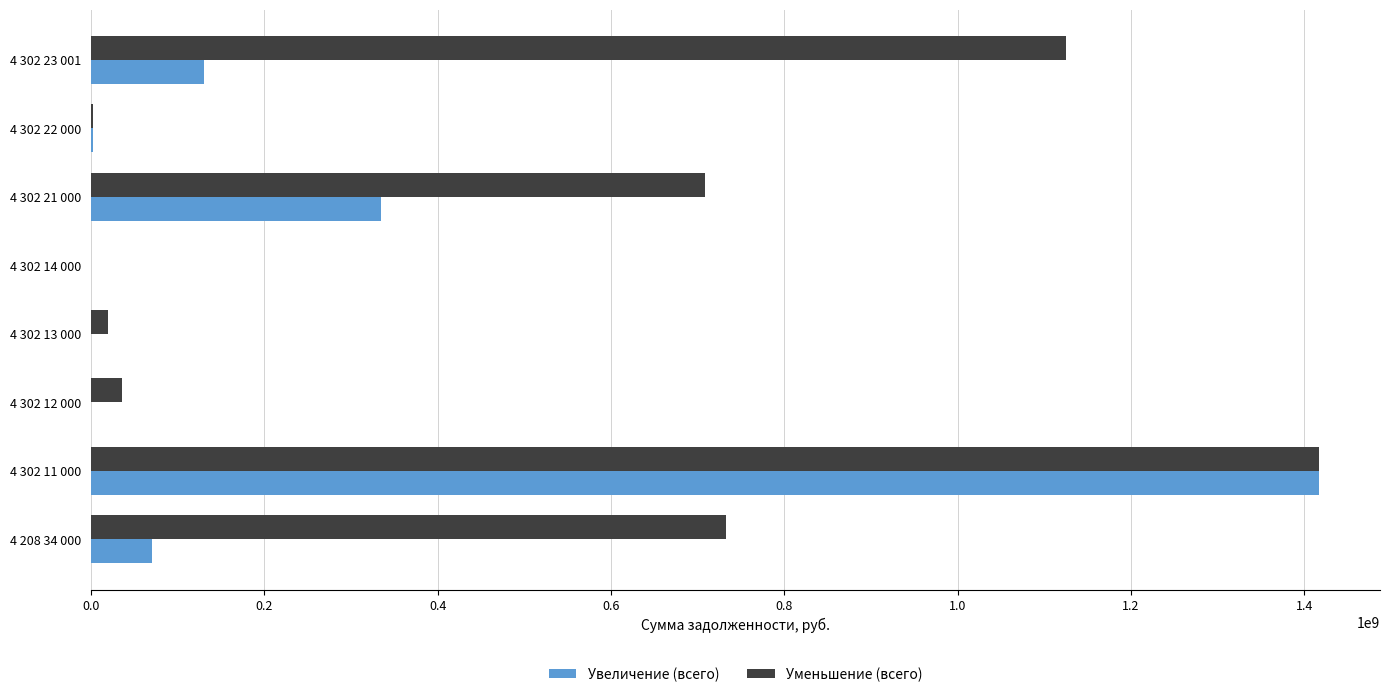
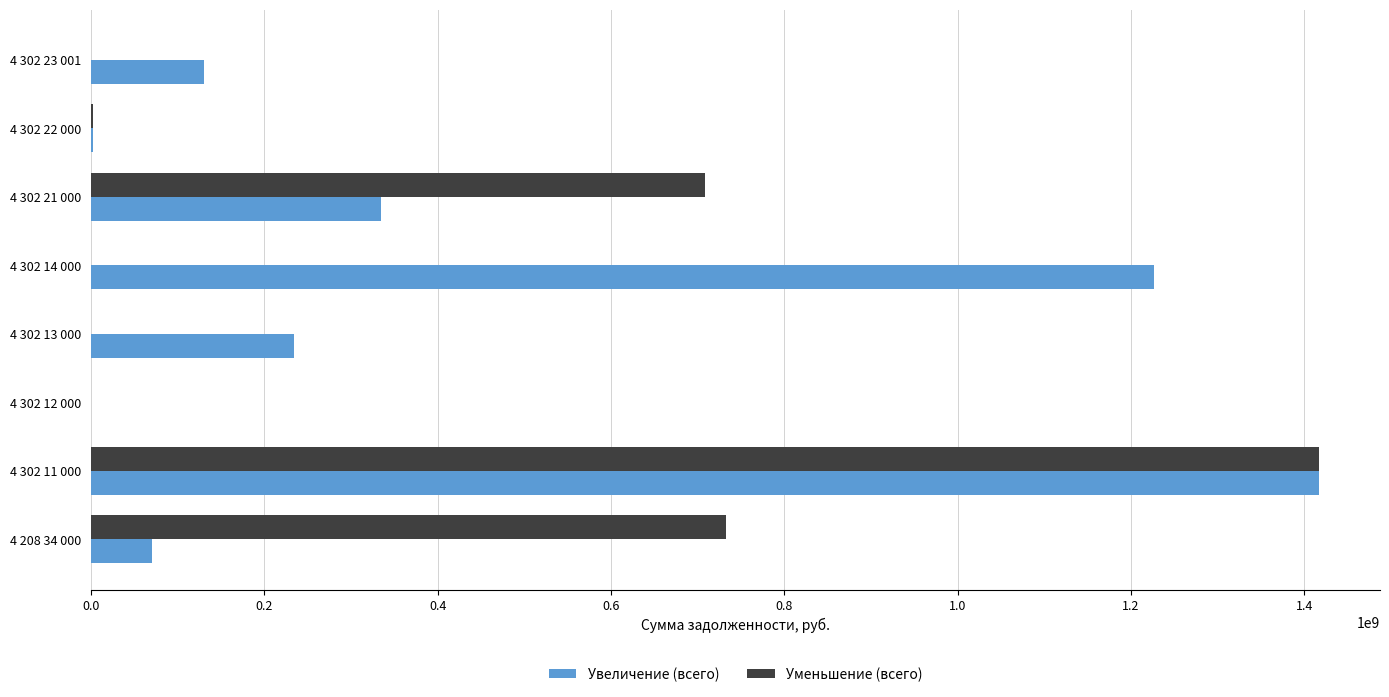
Уменьшение (всего), 4 302 23 001: 1120000000 -> 0
Увеличение (всего), 4 302 14 000: 0 -> 1230000000
Уменьшение (всего), 4 302 13 000: 20000000 -> 0
Увеличение (всего), 4 302 13 000: 0 -> 230000000
Уменьшение (всего), 4 302 12 000: 40000000 -> 0
